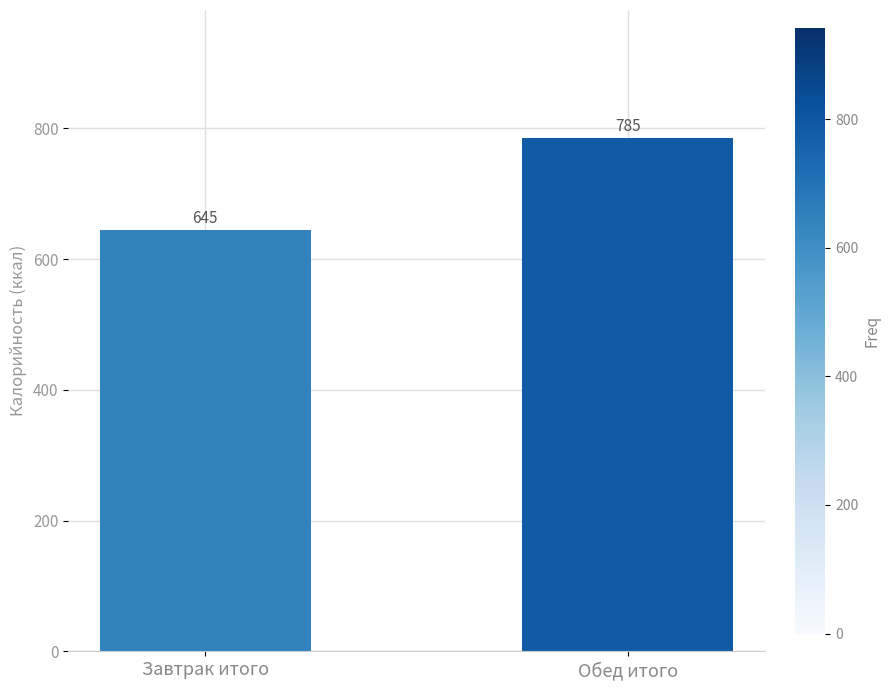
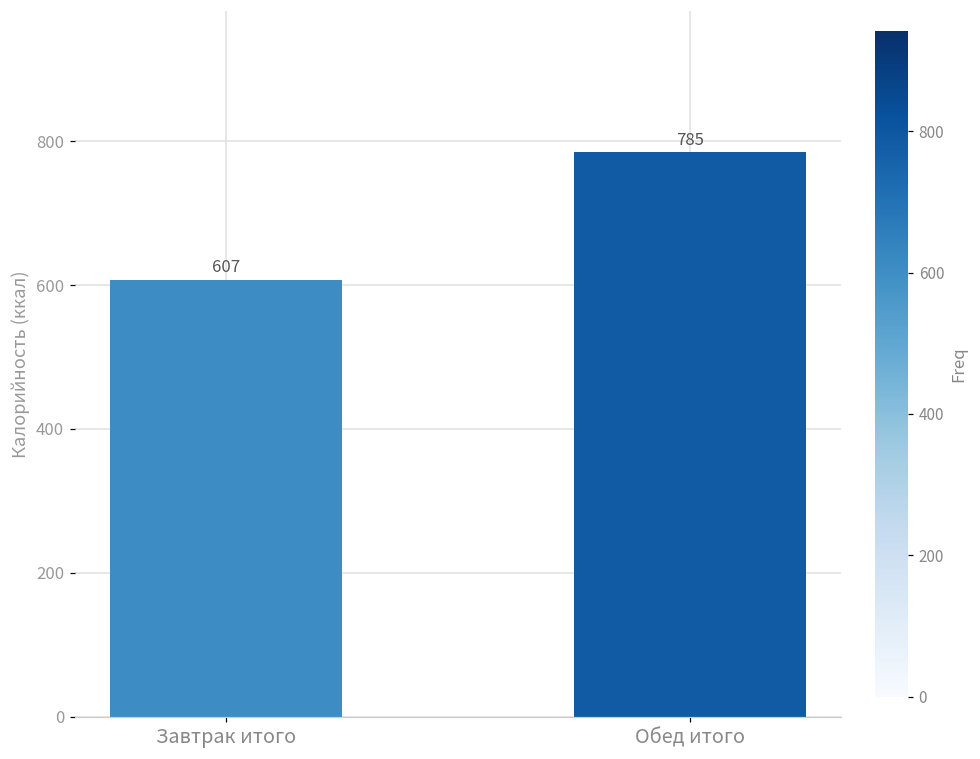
Завтрак итого: 645 -> 607
